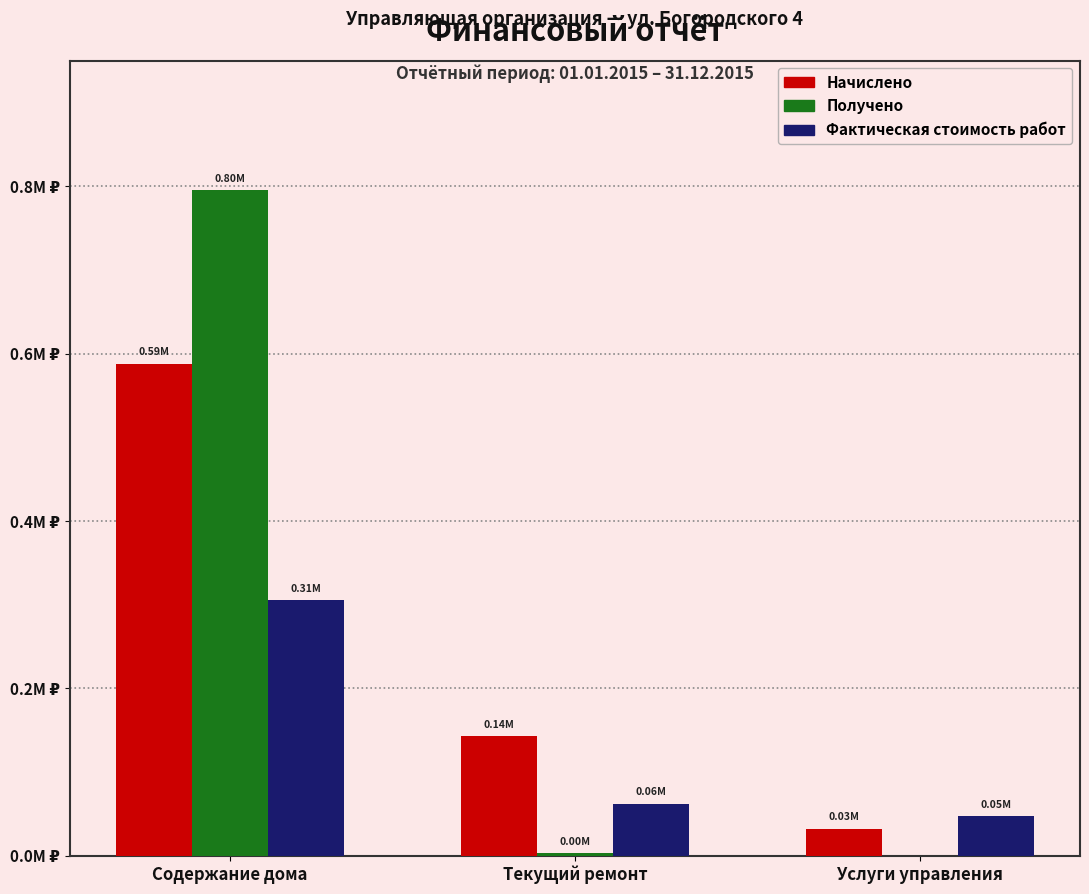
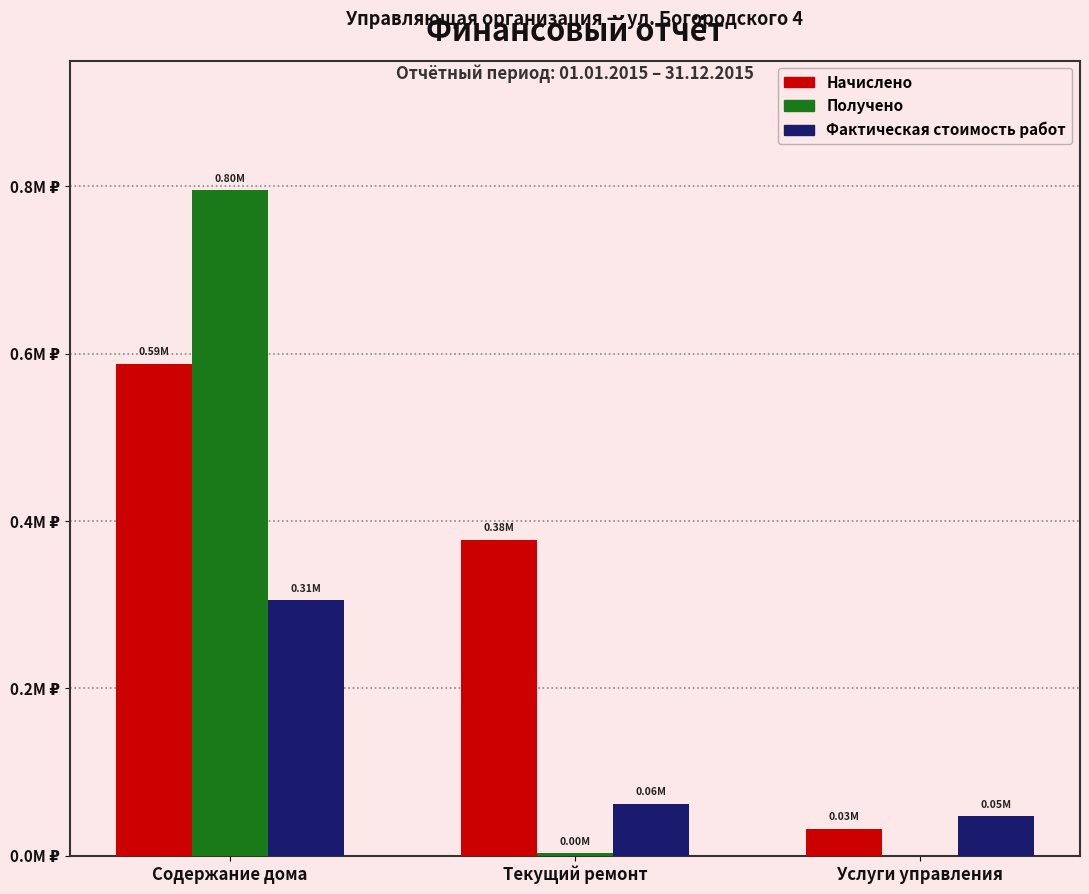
Начислено, Текущий ремонт: 0.14M -> 0.38M
